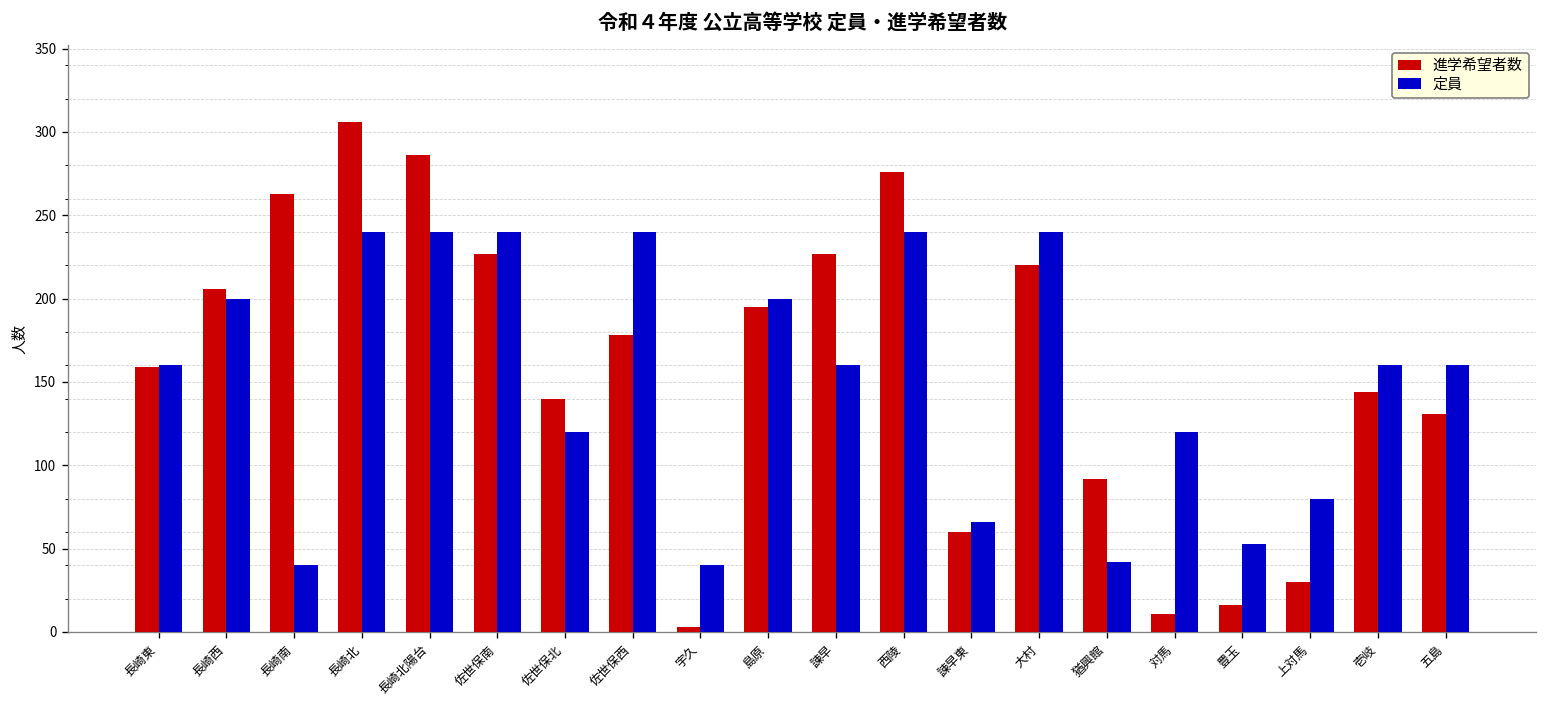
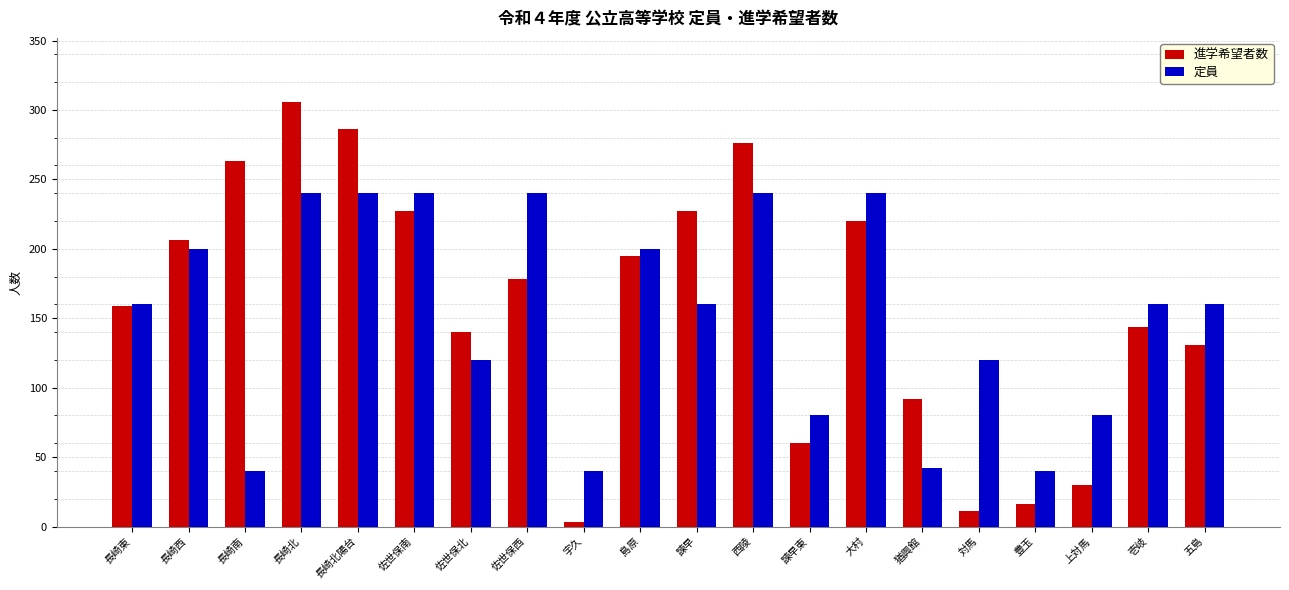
定員, 諫早東: 66 -> 80
定員, 豊玉: 53 -> 40
